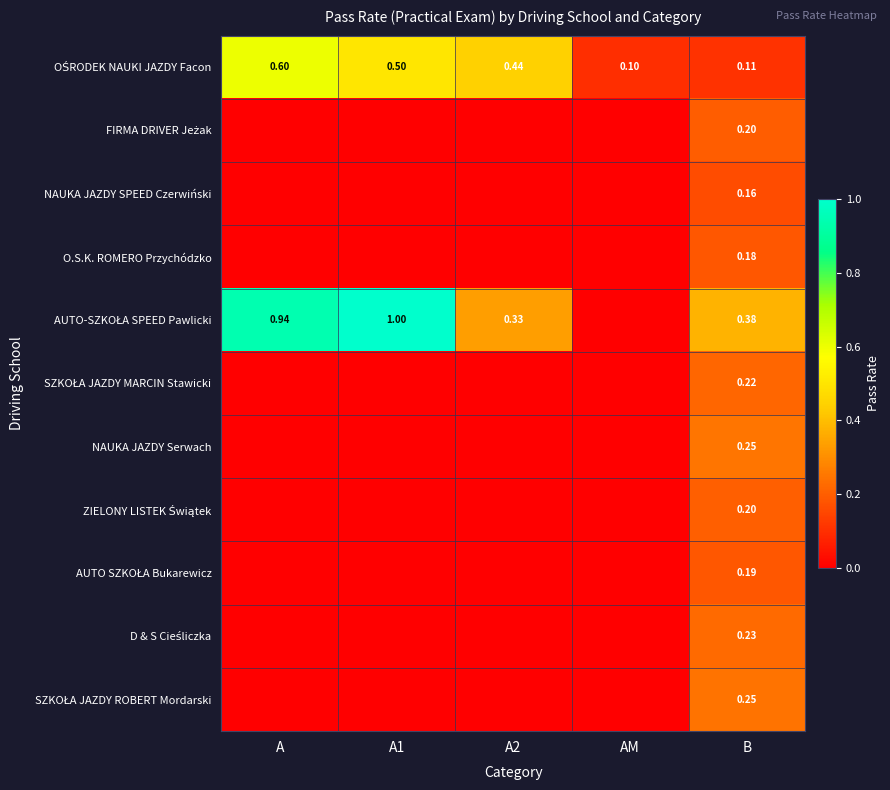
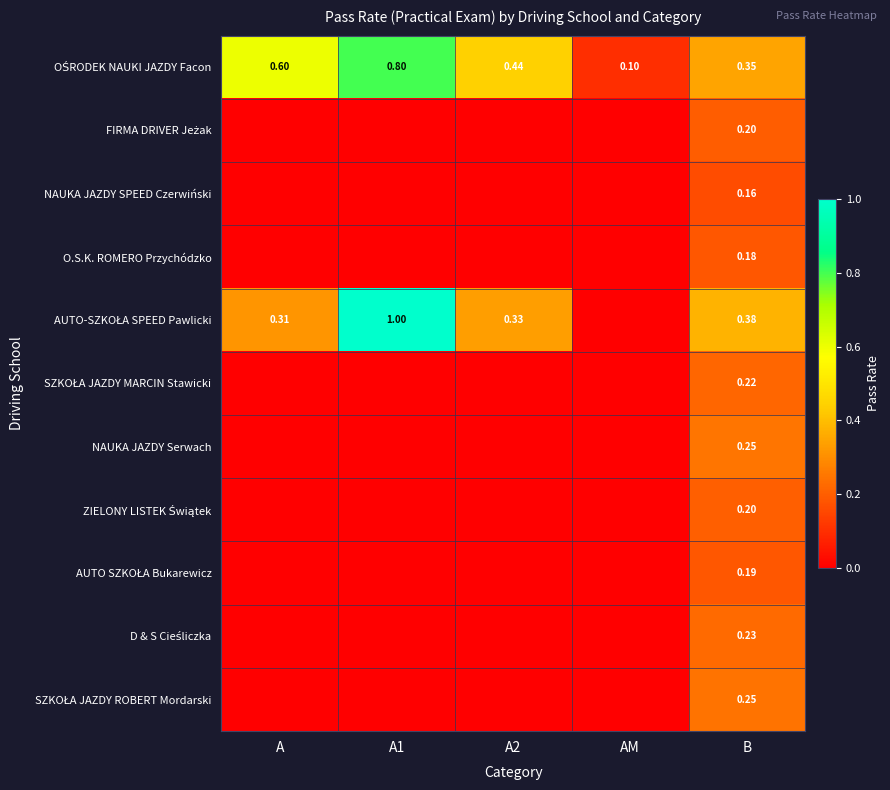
OŚRODEK NAUKI JAZDY Facon, A1: 0.50 -> 0.80
OŚRODEK NAUKI JAZDY Facon, B: 0.11 -> 0.35
AUTO-SZKOŁA SPEED Pawlicki, A: 0.94 -> 0.31
